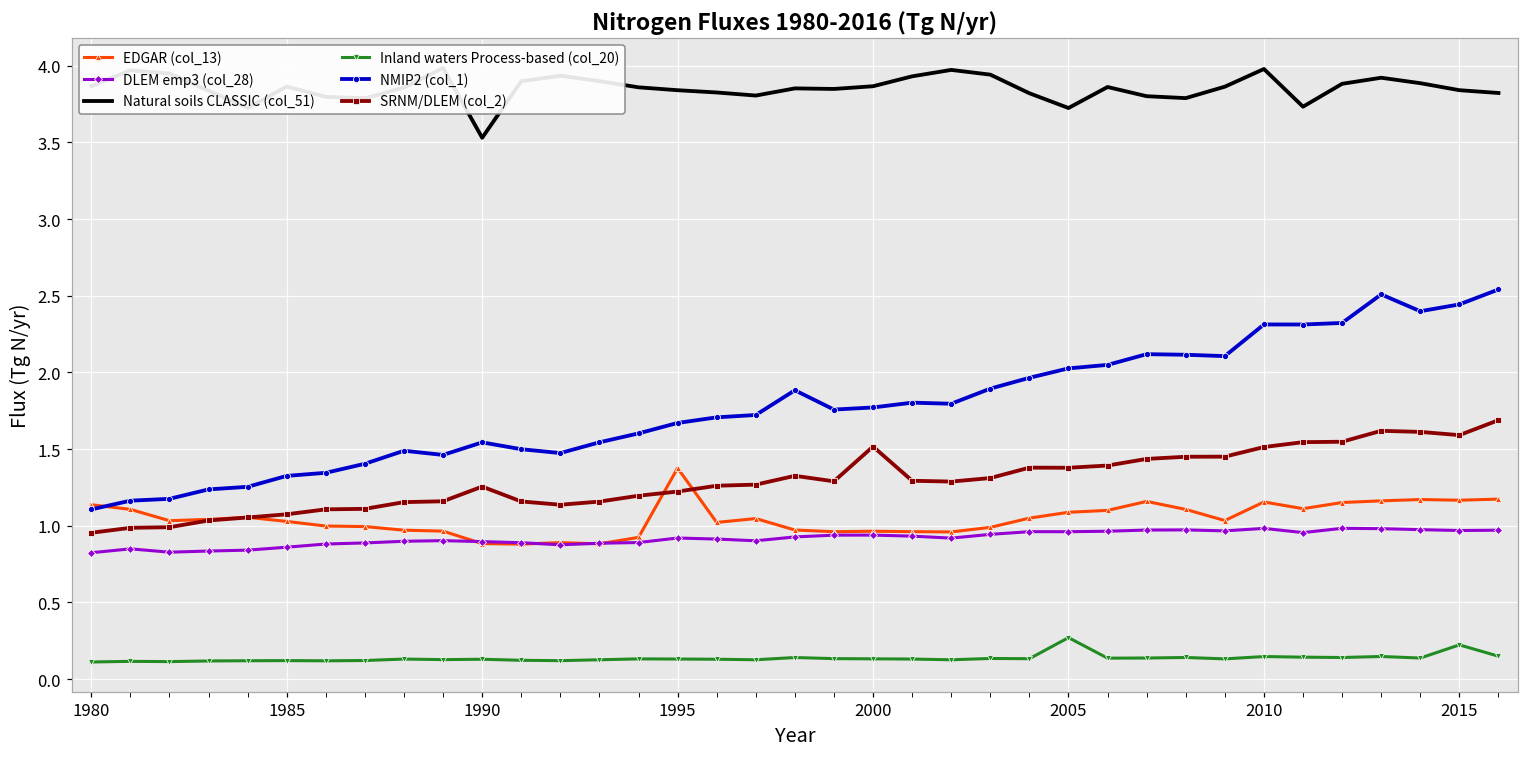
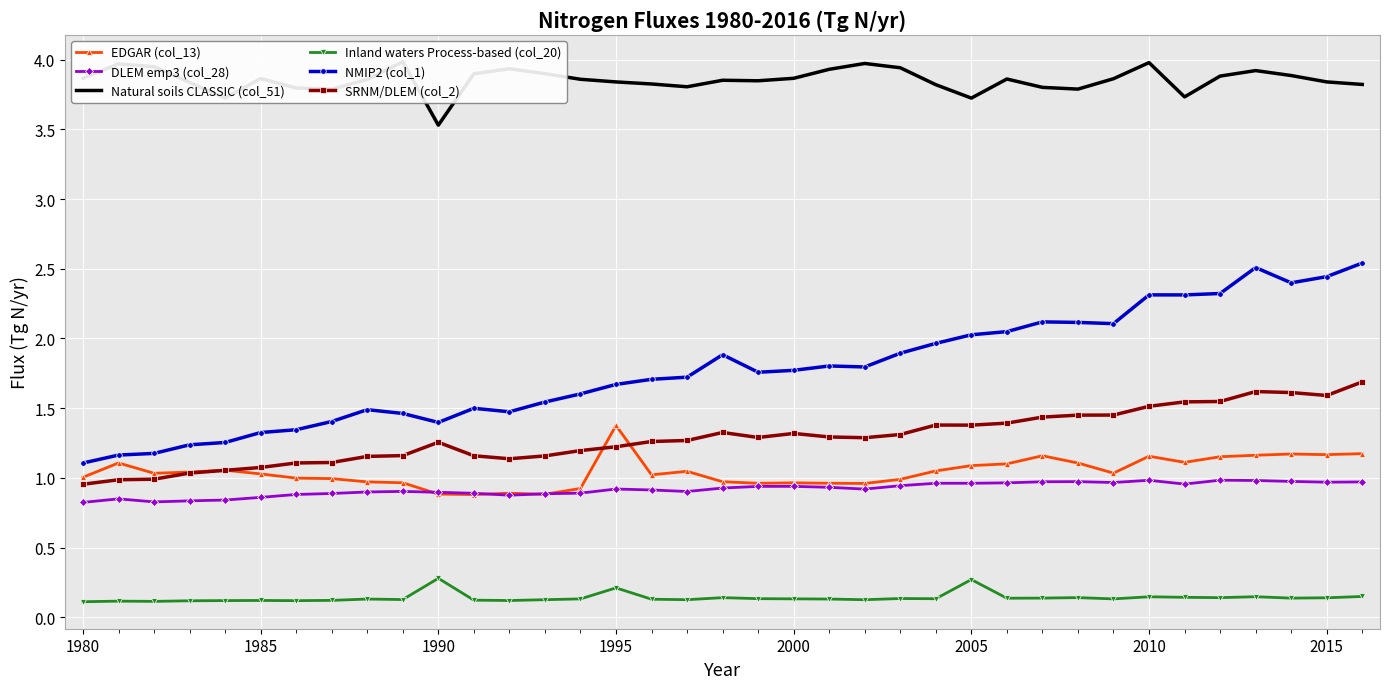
EDGAR (col_13), 1980: 1.14 -> 1.00
Inland waters Process-based (col_20), 1990: 0.13 -> 0.28
NMIP2 (col_1), 1990: 1.54 -> 1.40
Inland waters Process-based (col_20), 1995: 0.13 -> 0.21
SRNM/DLEM (col_2), 2000: 1.52 -> 1.32
Inland waters Process-based (col_20), 2015: 0.22 -> 0.14
